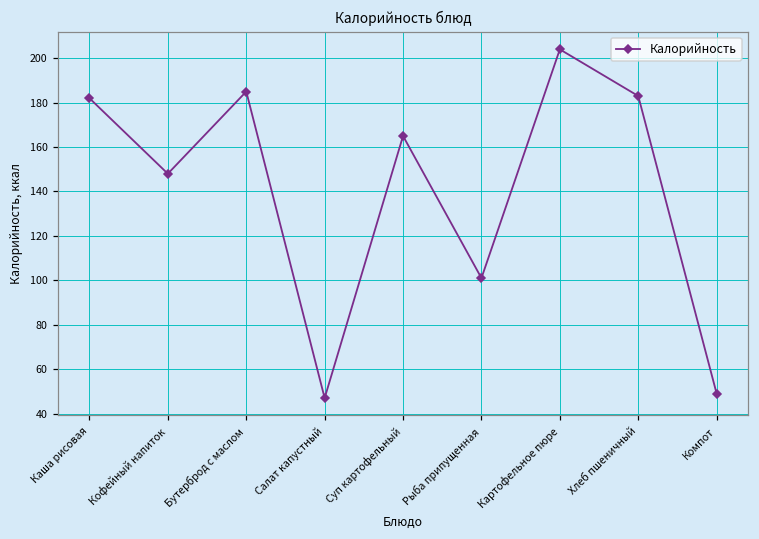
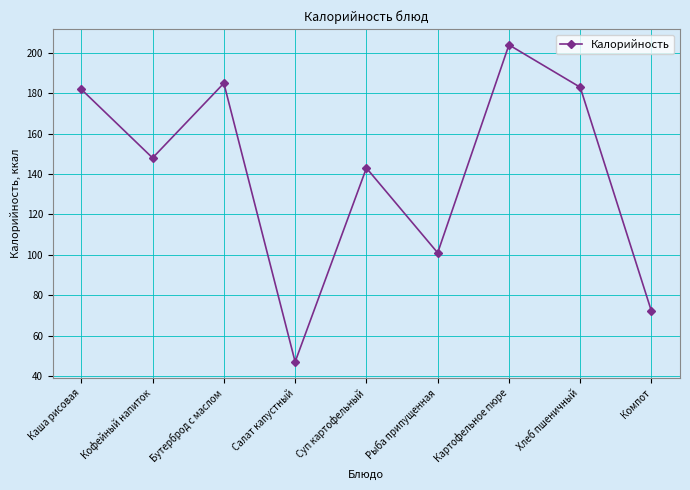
Суп картофельный: 165 -> 143
Компот: 49 -> 72
